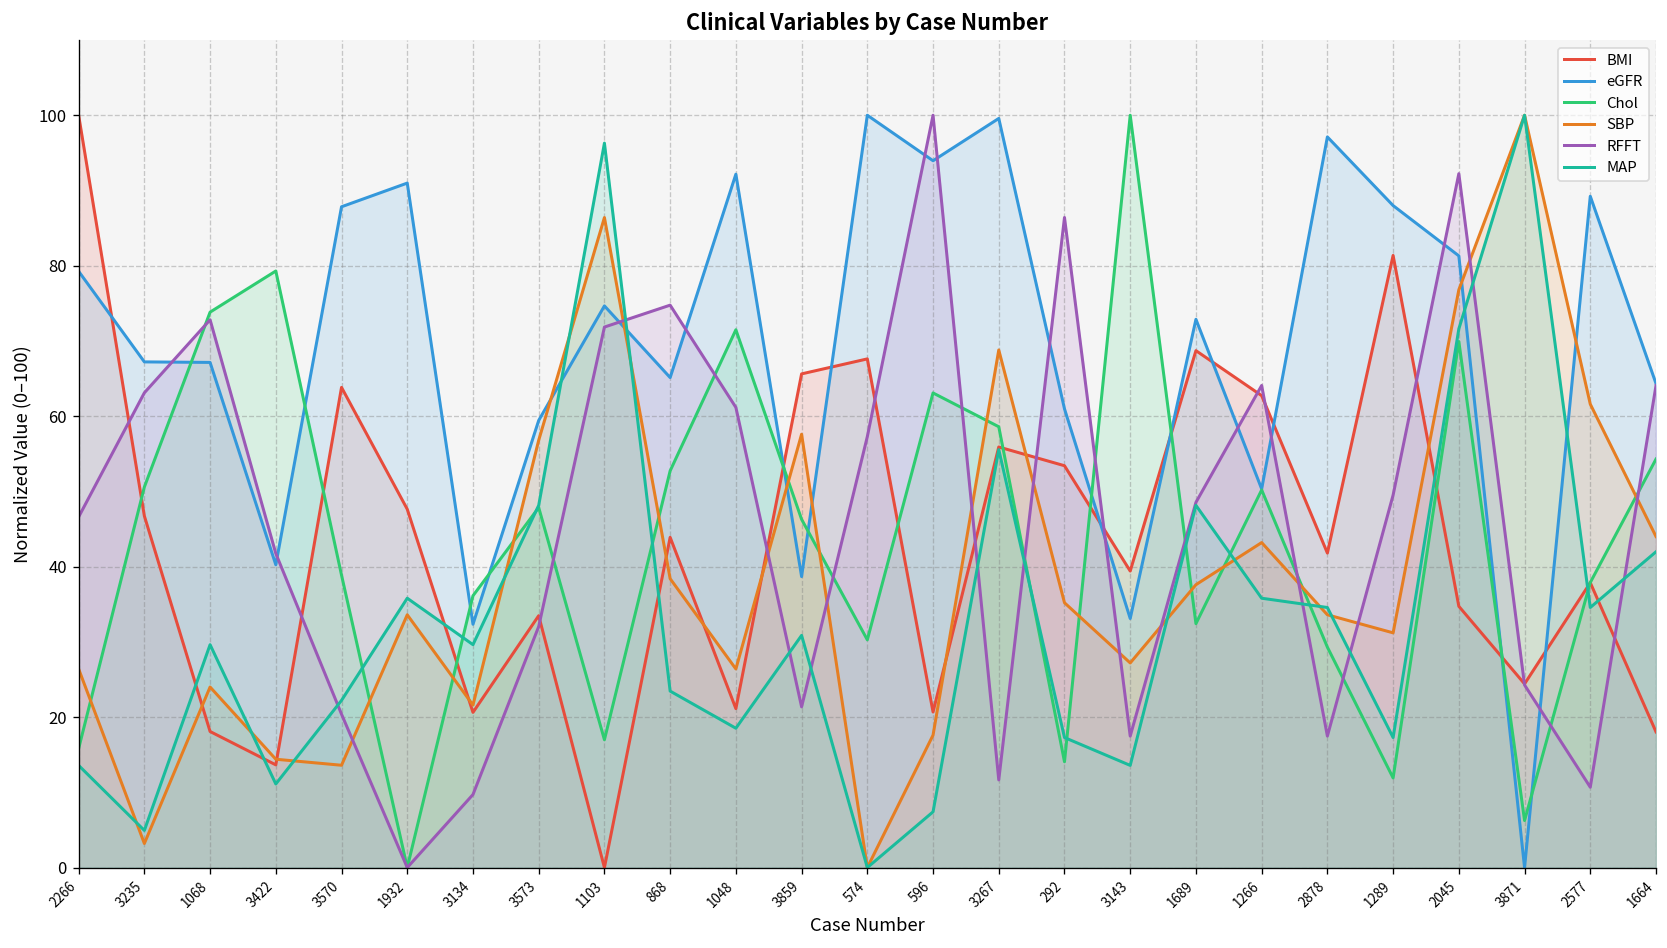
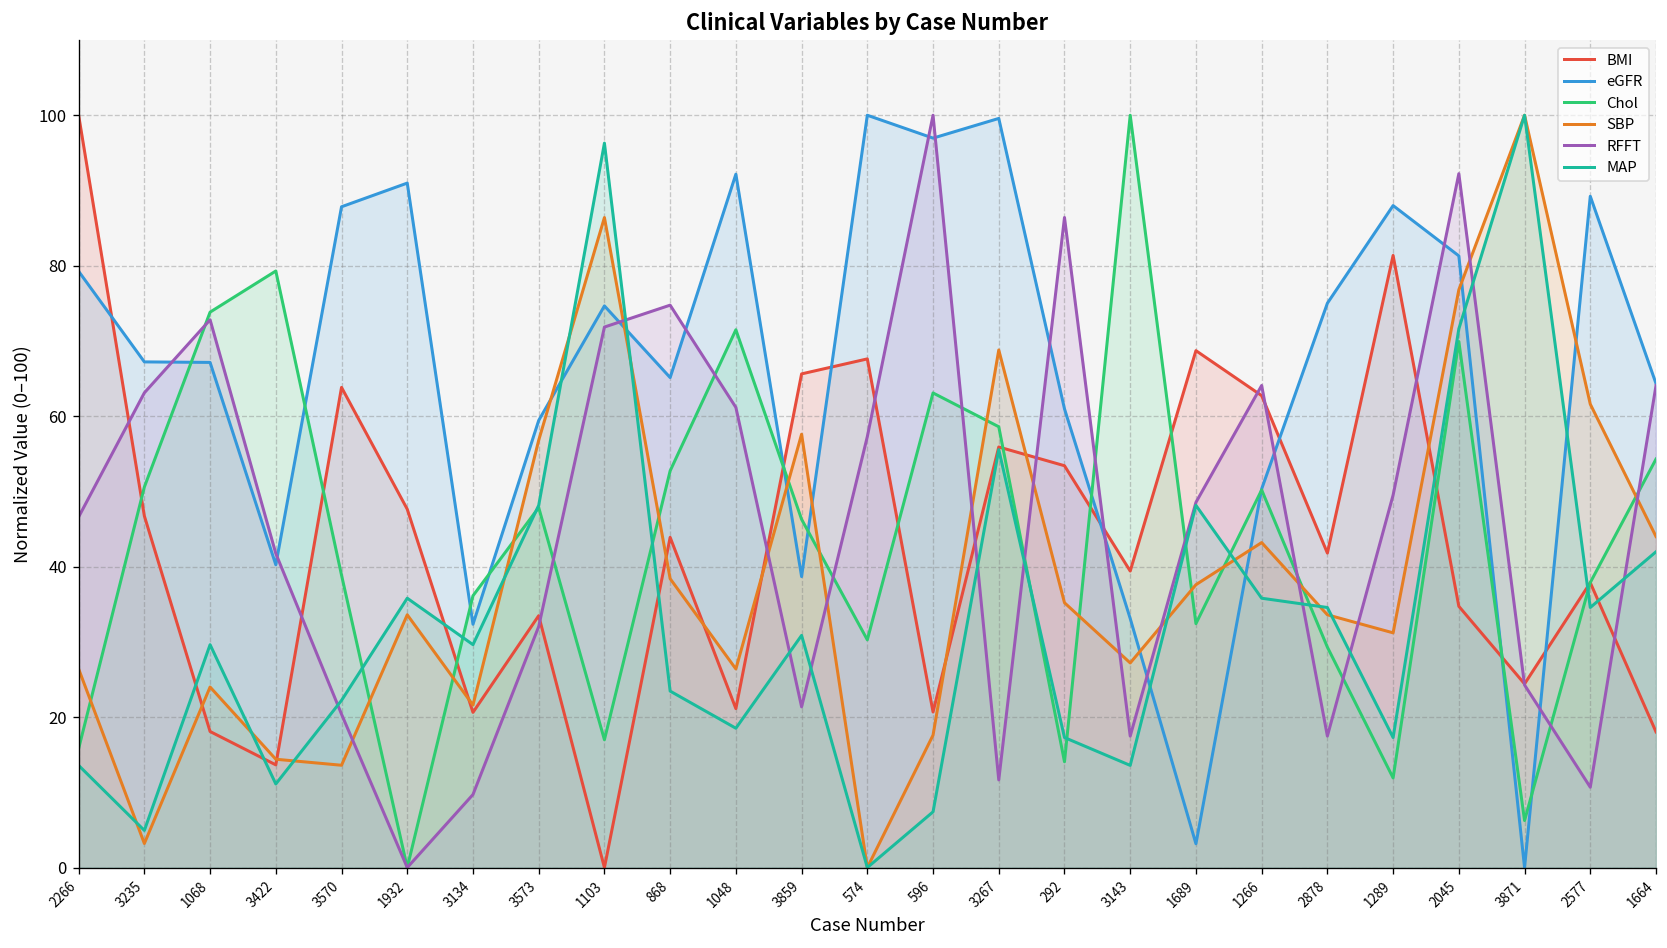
eGFR, 596: 94 -> 97
eGFR, 1689: 73 -> 3
eGFR, 2878: 97 -> 75
